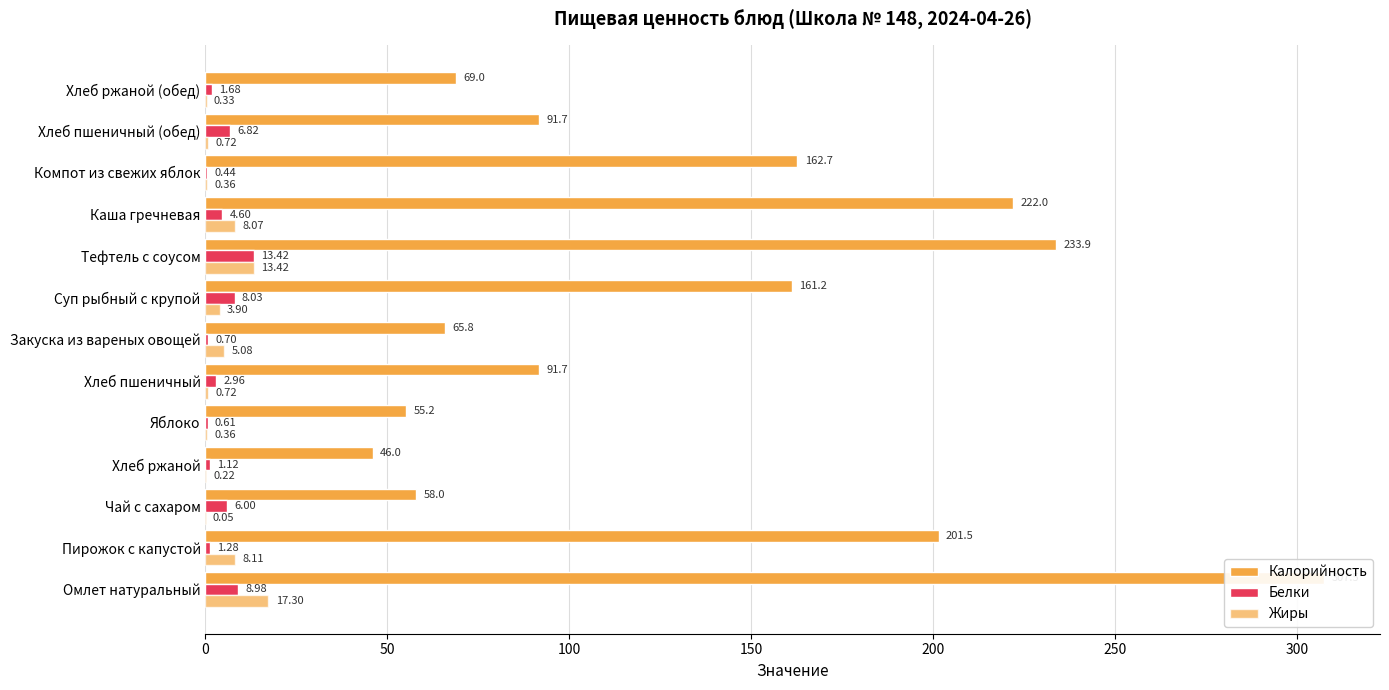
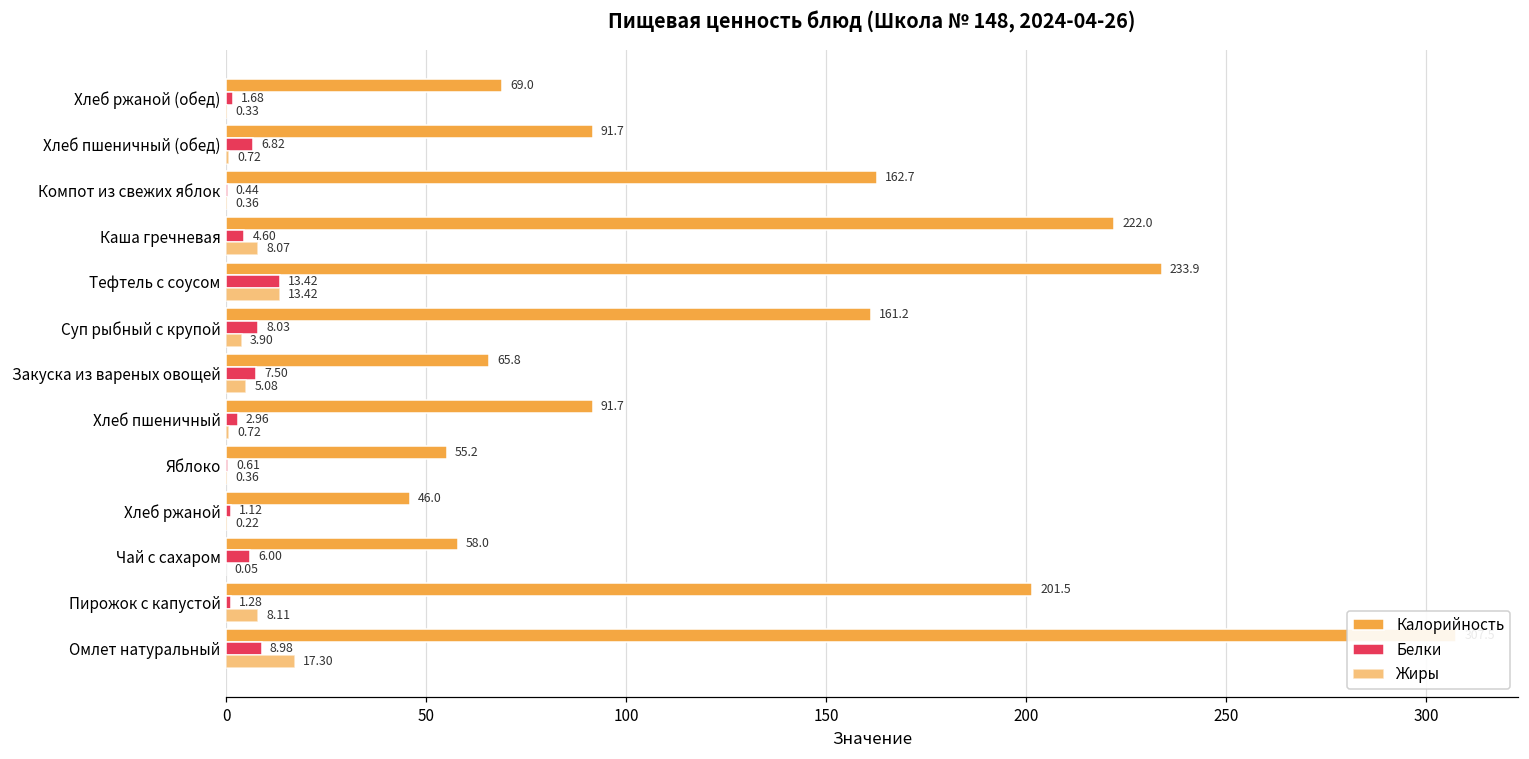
Белки, Закуска из вареных овощей: 0.70 -> 7.50
